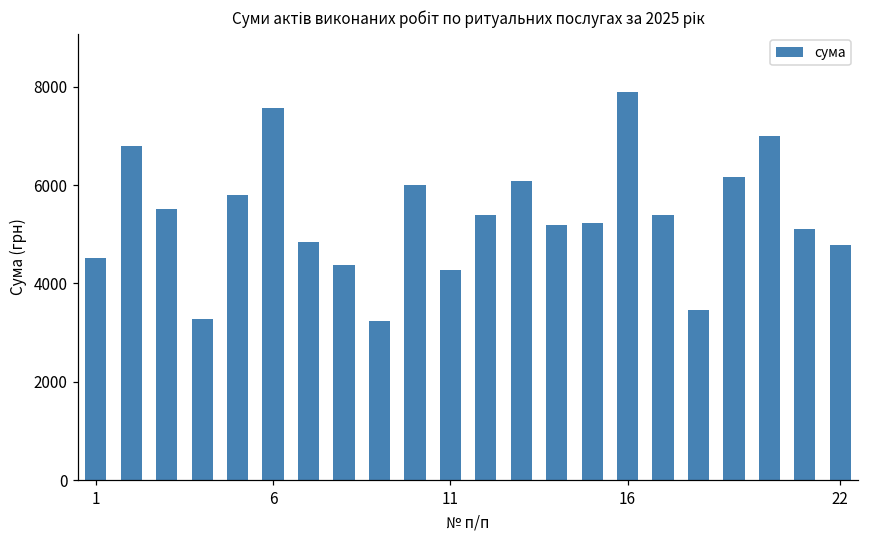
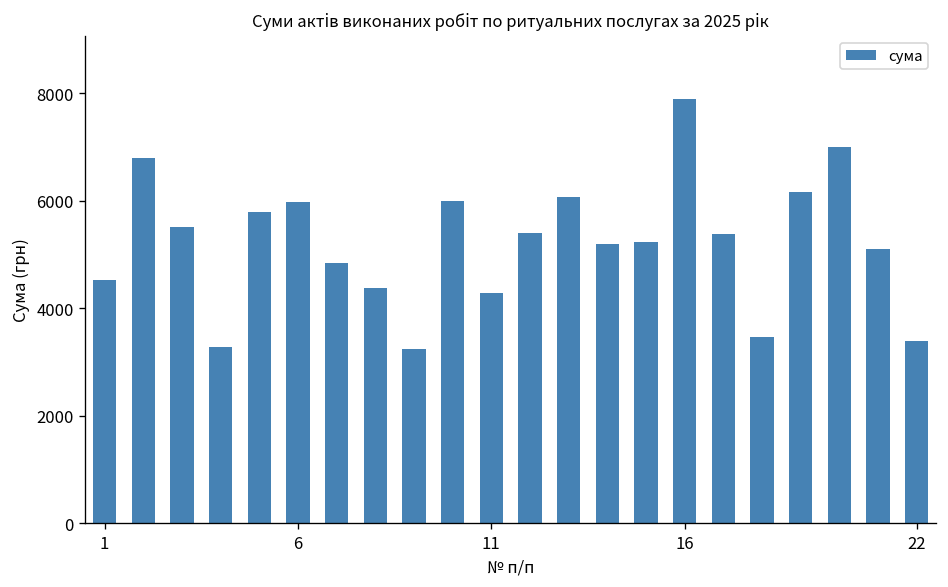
6: 7600 -> 6000
22: 4800 -> 3400
